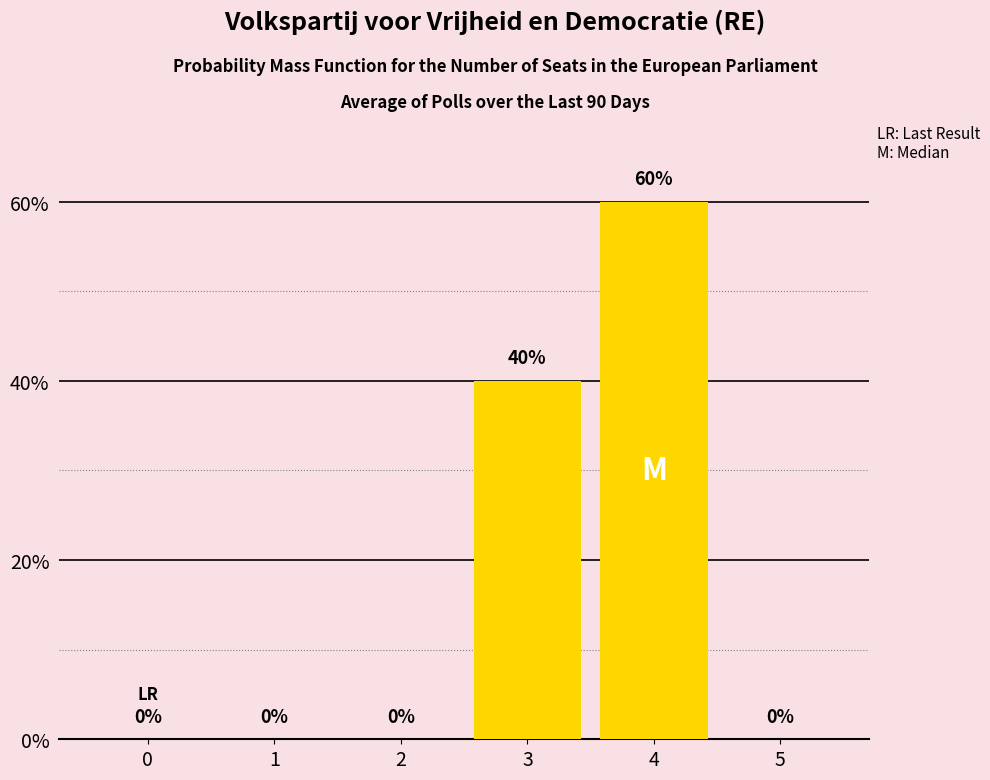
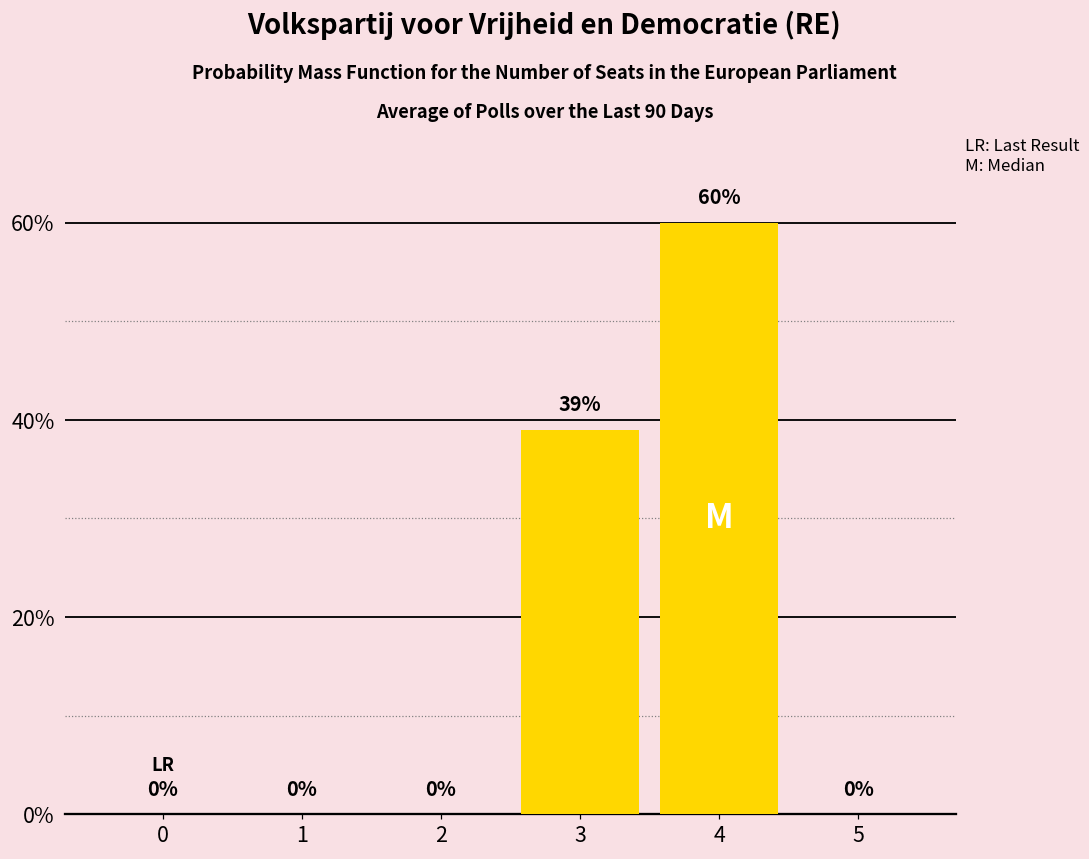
3: 40% -> 39%
